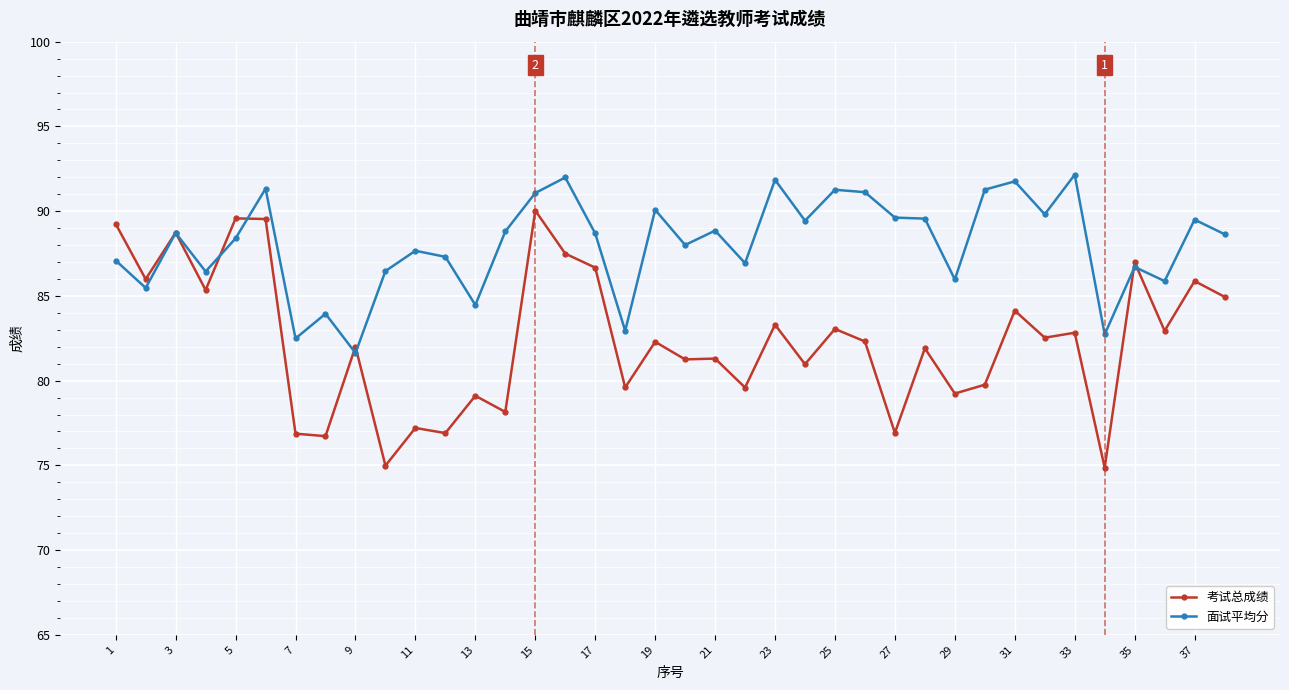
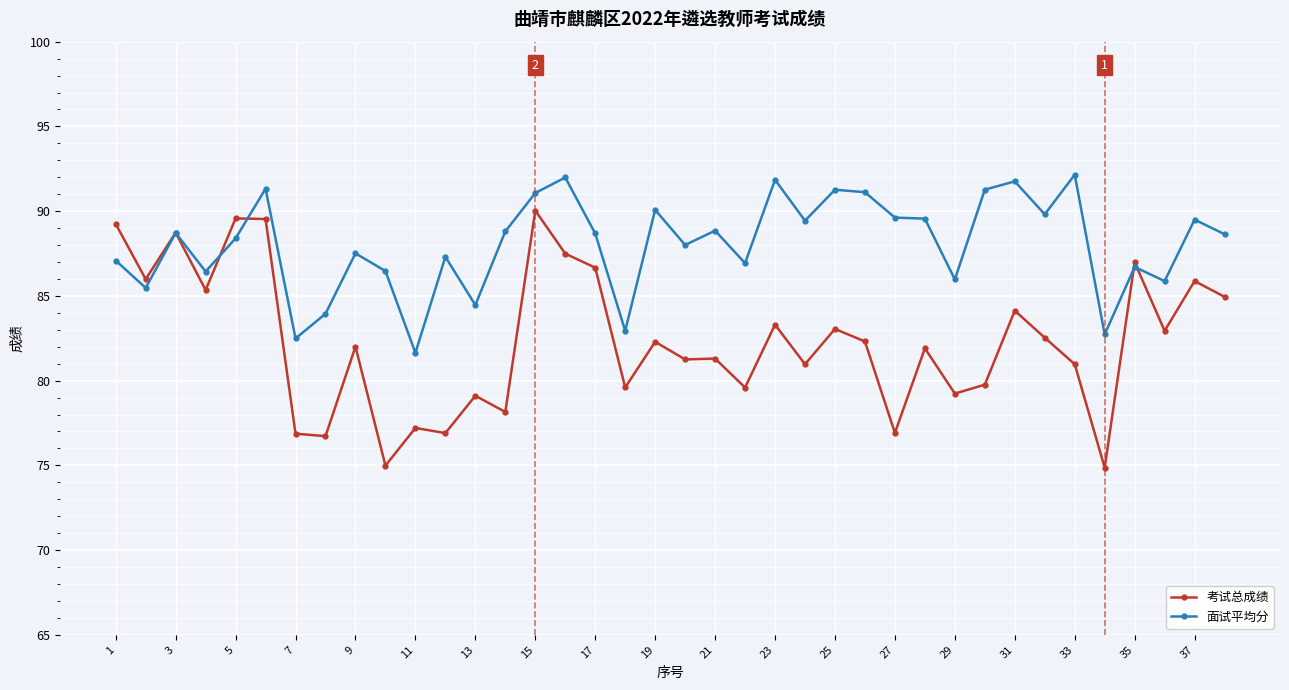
面试平均分, 9: 81.6 -> 87.5
面试平均分, 11: 87.7 -> 81.6
考试总成绩, 33: 82.8 -> 81.0
